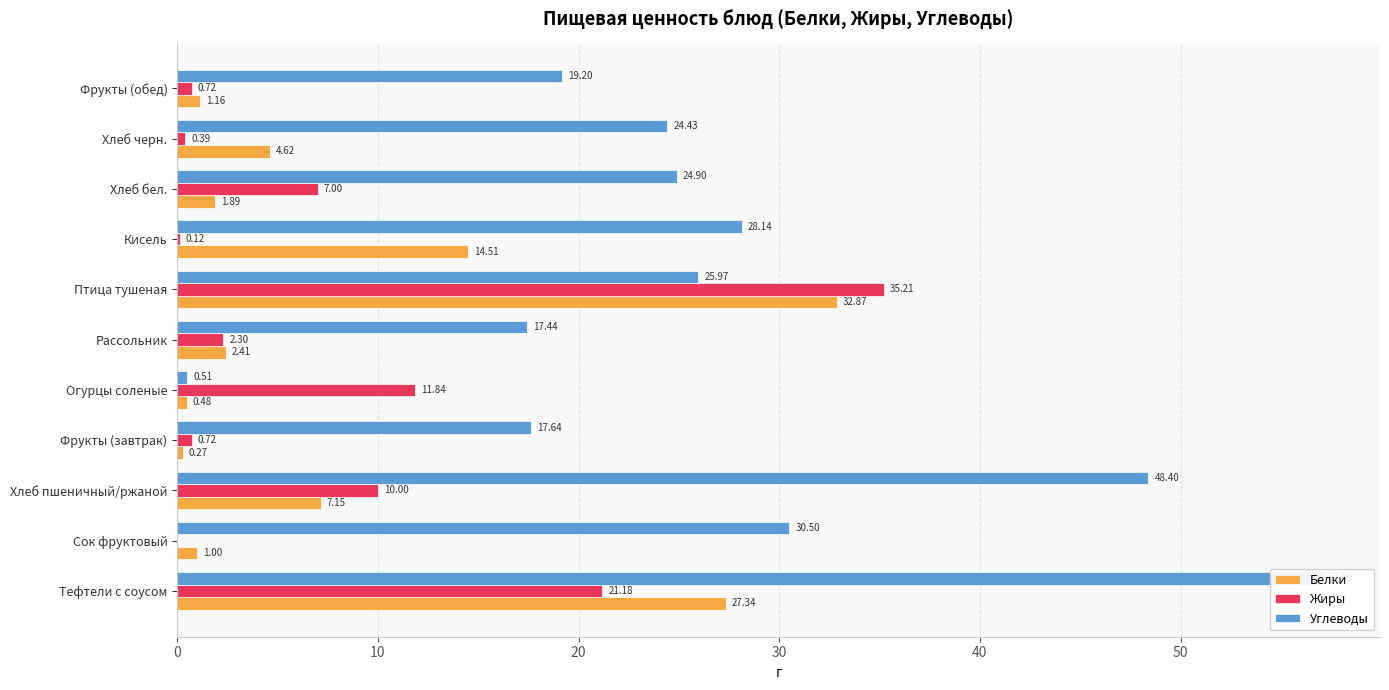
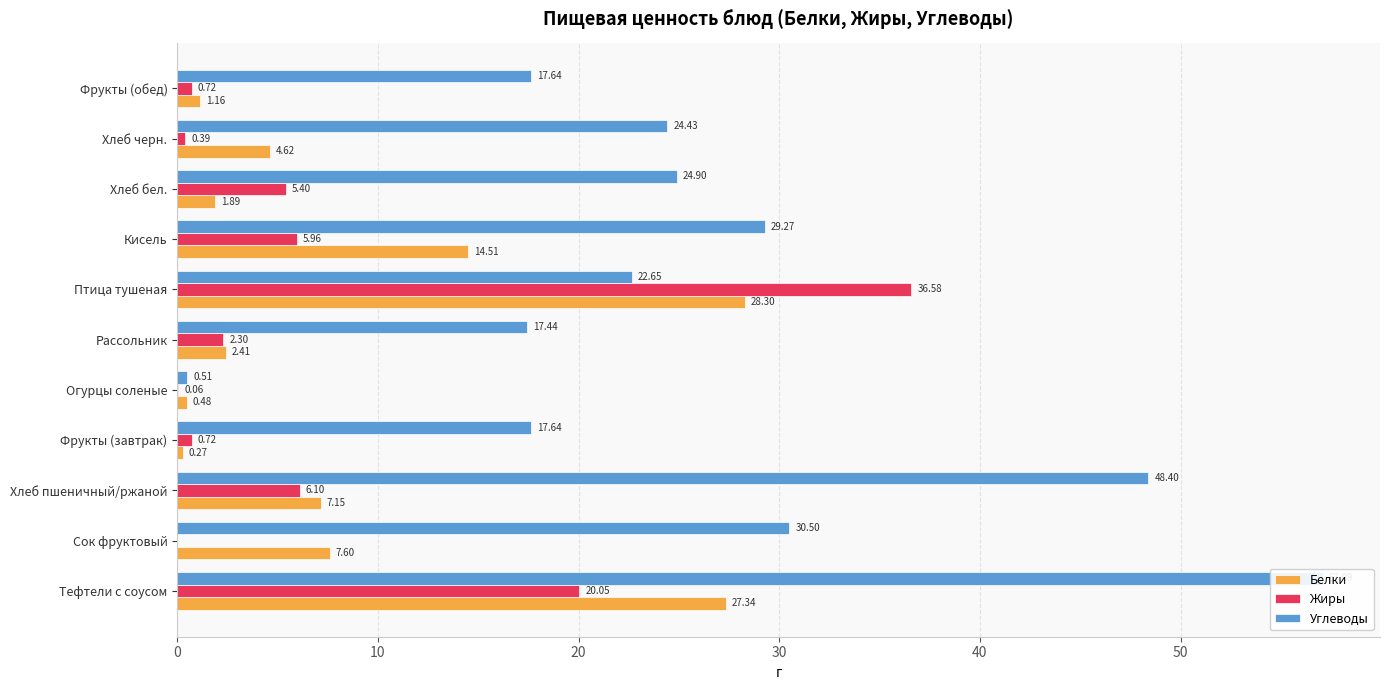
Углеводы, Фрукты (обед): 19.20 -> 17.64
Жиры, Хлеб бел.: 7.00 -> 5.40
Углеводы, Кисель: 28.14 -> 29.27
Жиры, Кисель: 0.12 -> 5.96
Углеводы, Птица тушеная: 25.97 -> 22.65
Жиры, Птица тушеная: 35.21 -> 36.58
Белки, Птица тушеная: 32.87 -> 28.30
Жиры, Огурцы соленые: 11.84 -> 0.06
Жиры, Хлеб пшеничный/ржаной: 10.00 -> 6.10
Белки, Сок фруктовый: 1.00 -> 7.60
Жиры, Тефтели с соусом: 21.18 -> 20.05
